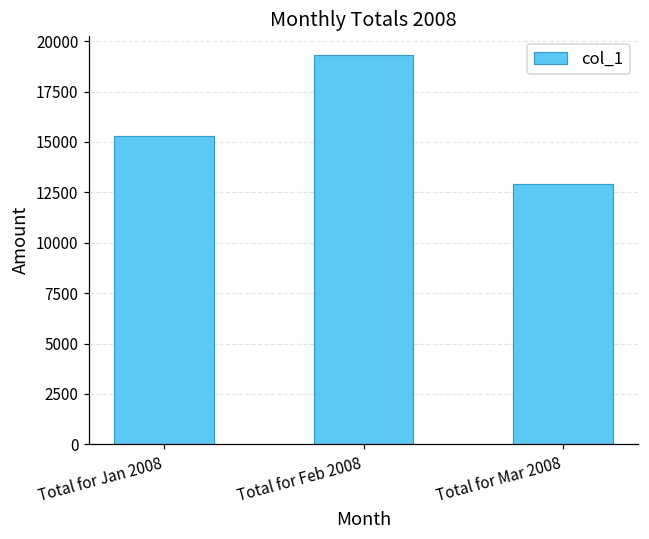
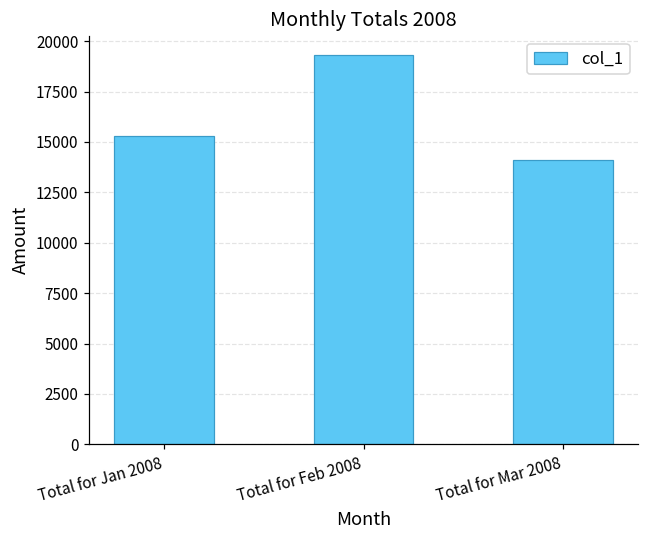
Total for Mar 2008: 12900 -> 14100
